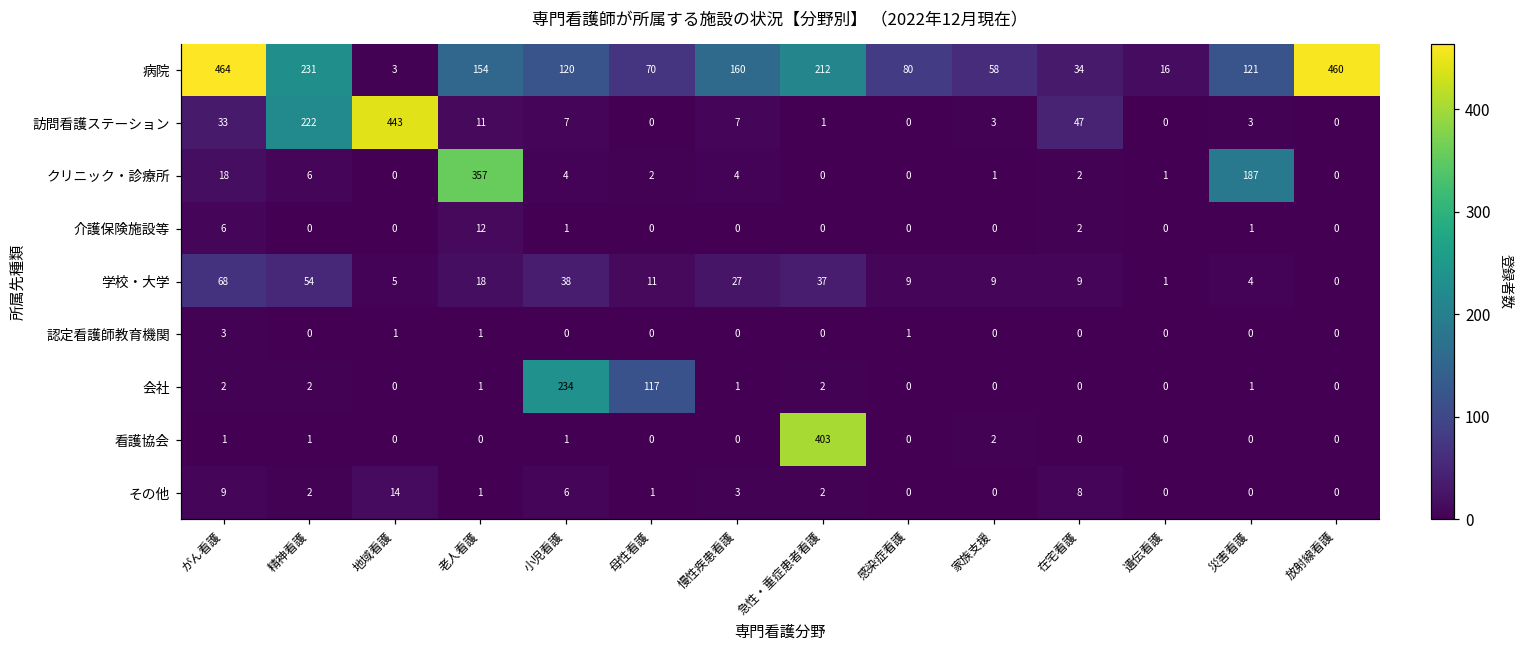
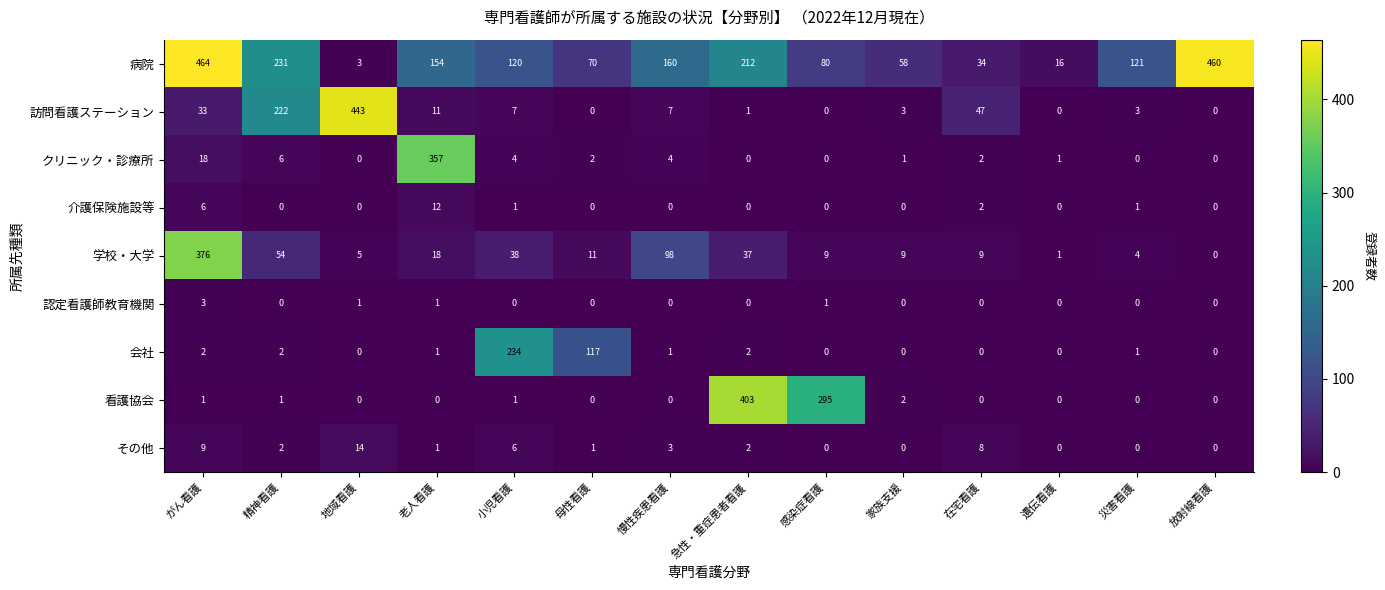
クリニック・診療所, 災害看護: 187 -> 0
学校・大学, がん看護: 68 -> 376
学校・大学, 慢性疾患看護: 27 -> 98
看護協会, 感染症看護: 0 -> 295
